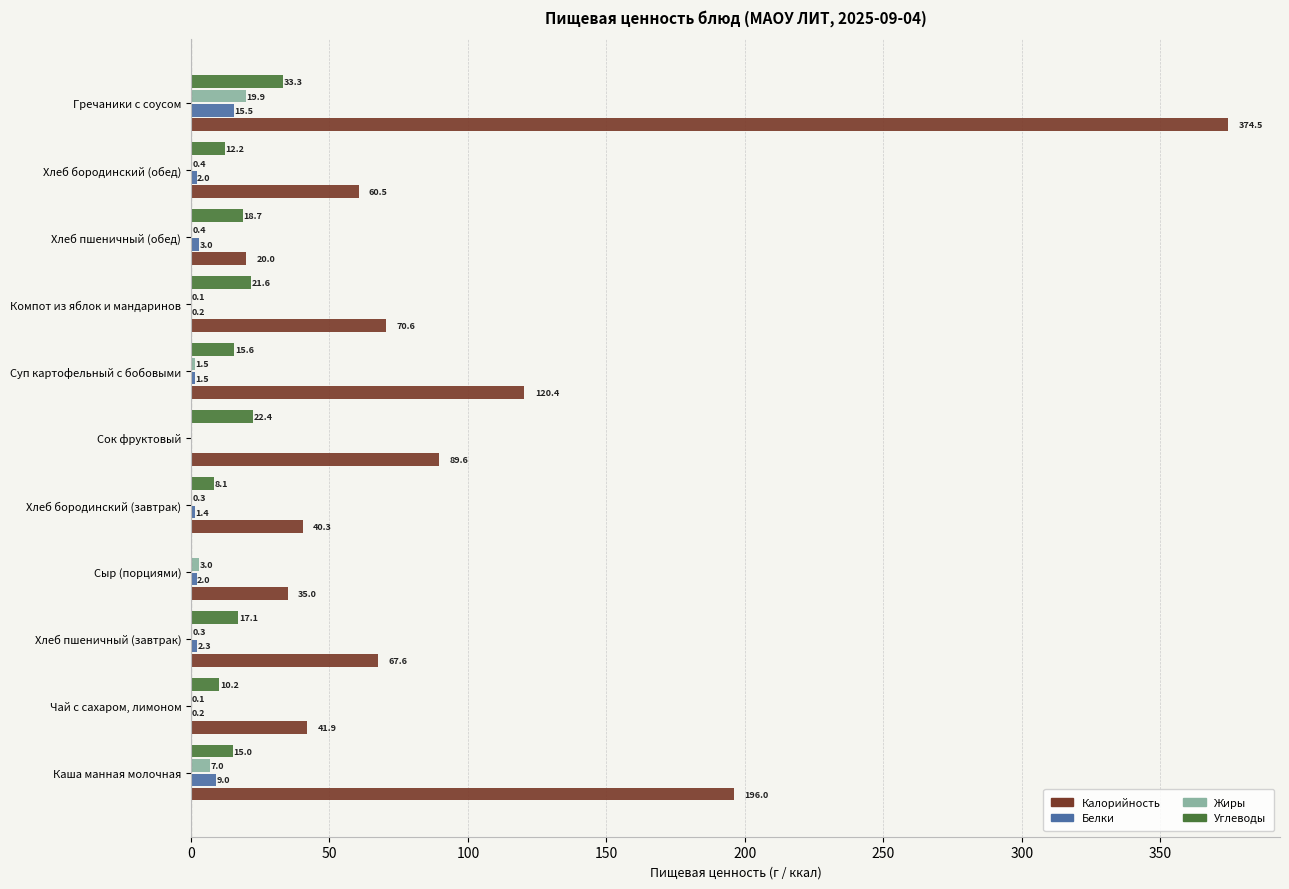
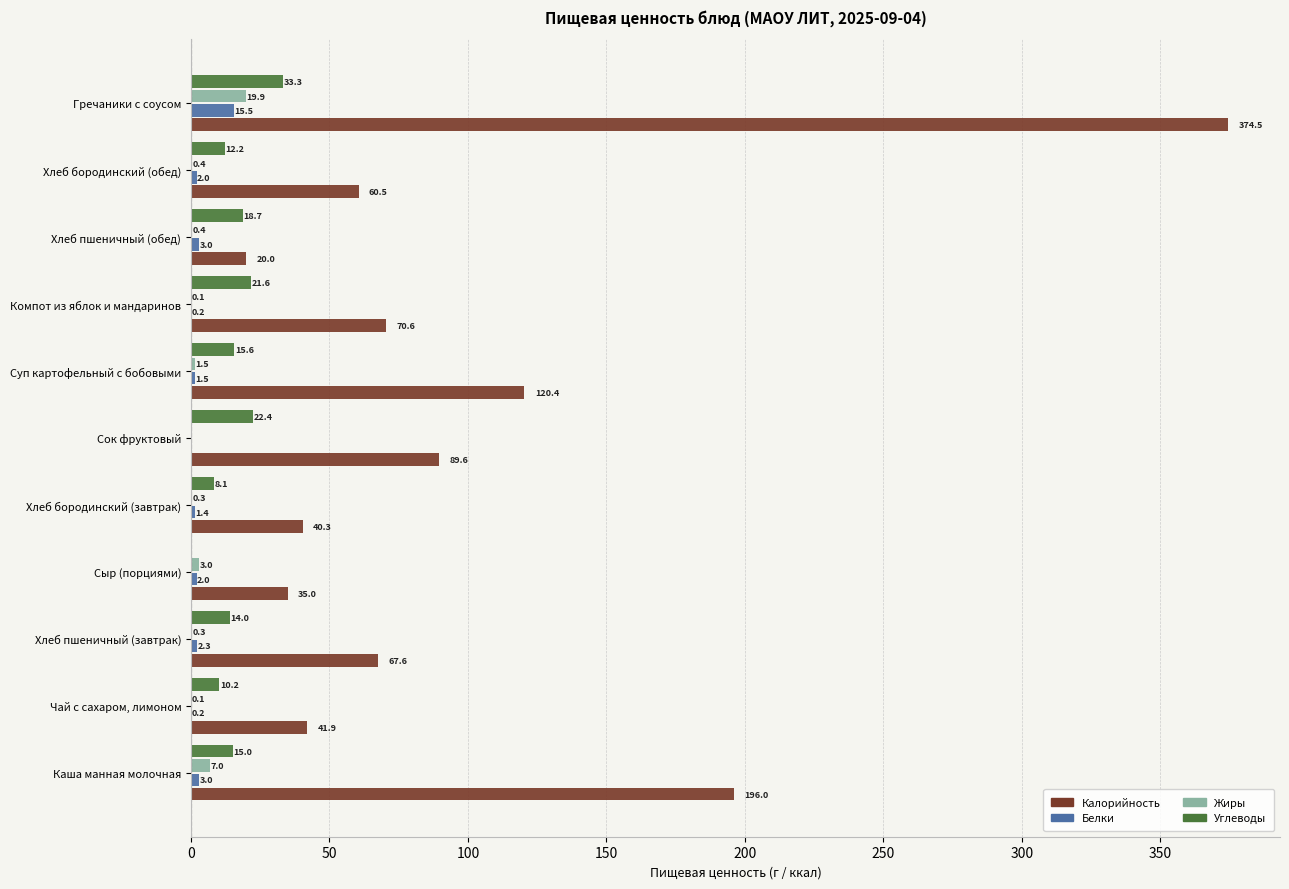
Углеводы, Хлеб пшеничный (завтрак): 17.1 -> 14.0
Белки, Каша манная молочная: 9.0 -> 3.0
